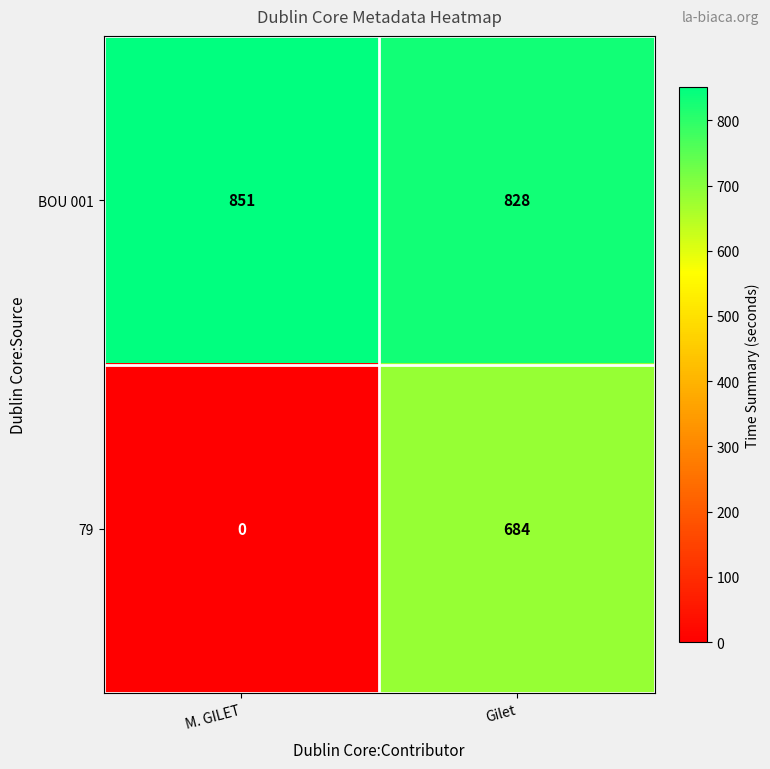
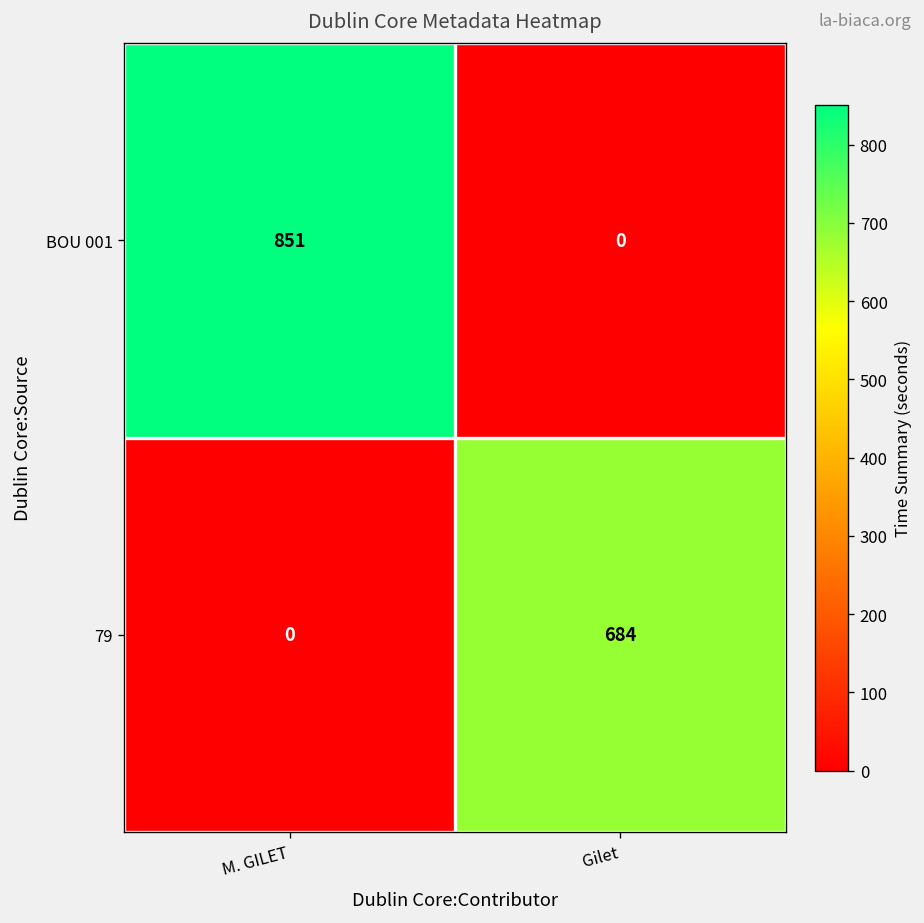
BOU 001, Gilet: 828 -> 0
